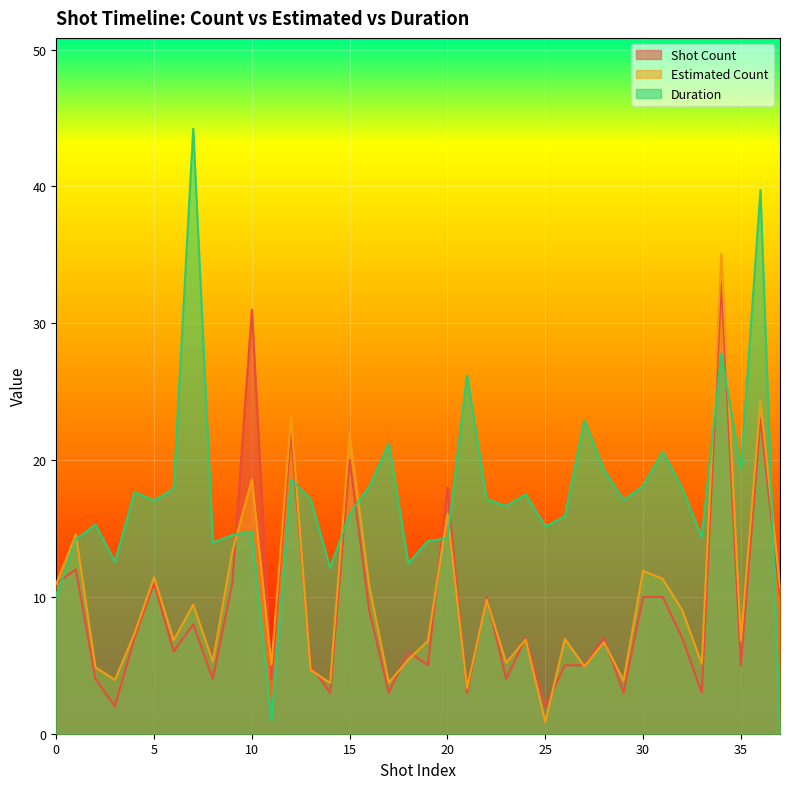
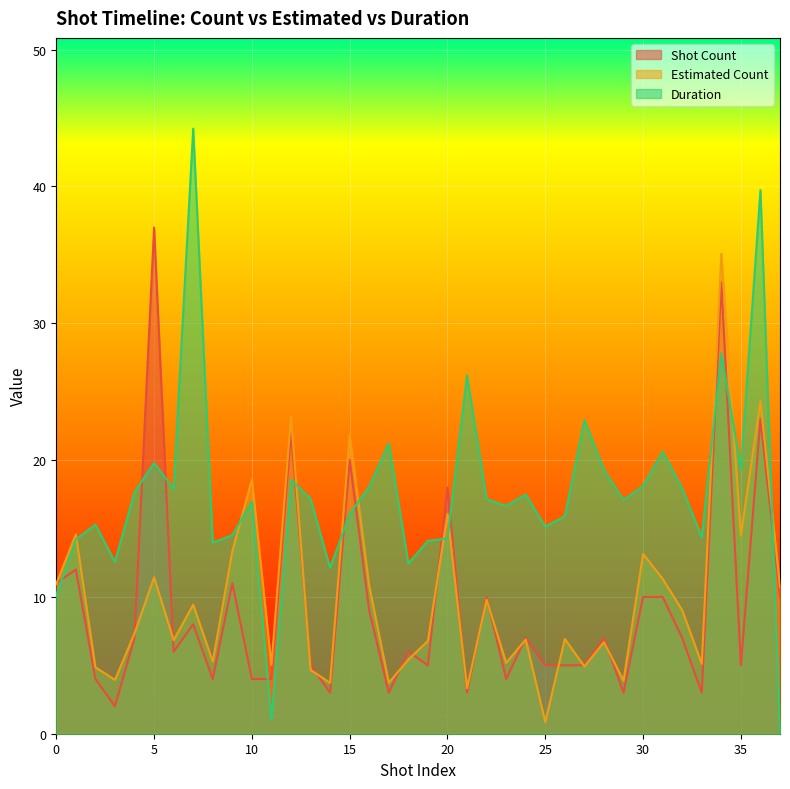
Shot Count, 5: 11 -> 37
Duration, 5: 17.1 -> 19.8
Shot Count, 10: 31 -> 4
Duration, 10: 14.8 -> 17.0
Shot Count, 25: 2 -> 5
Estimated Count, 30: 11.9 -> 13.1
Estimated Count, 35: 6.8 -> 14.5
